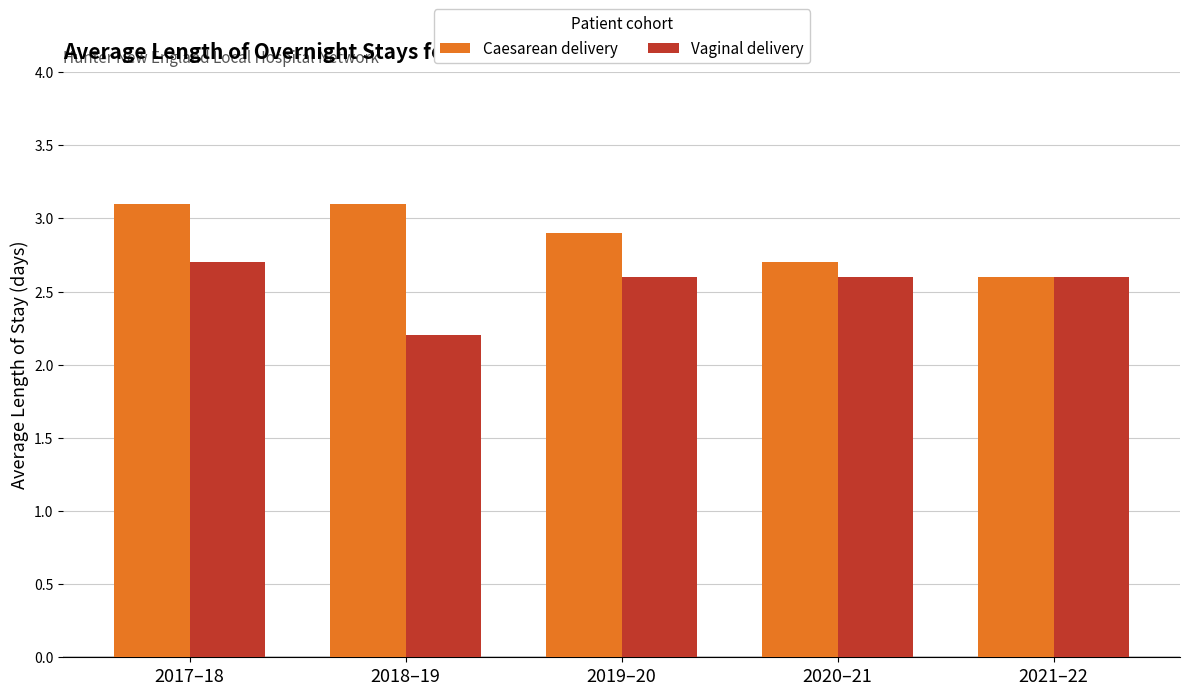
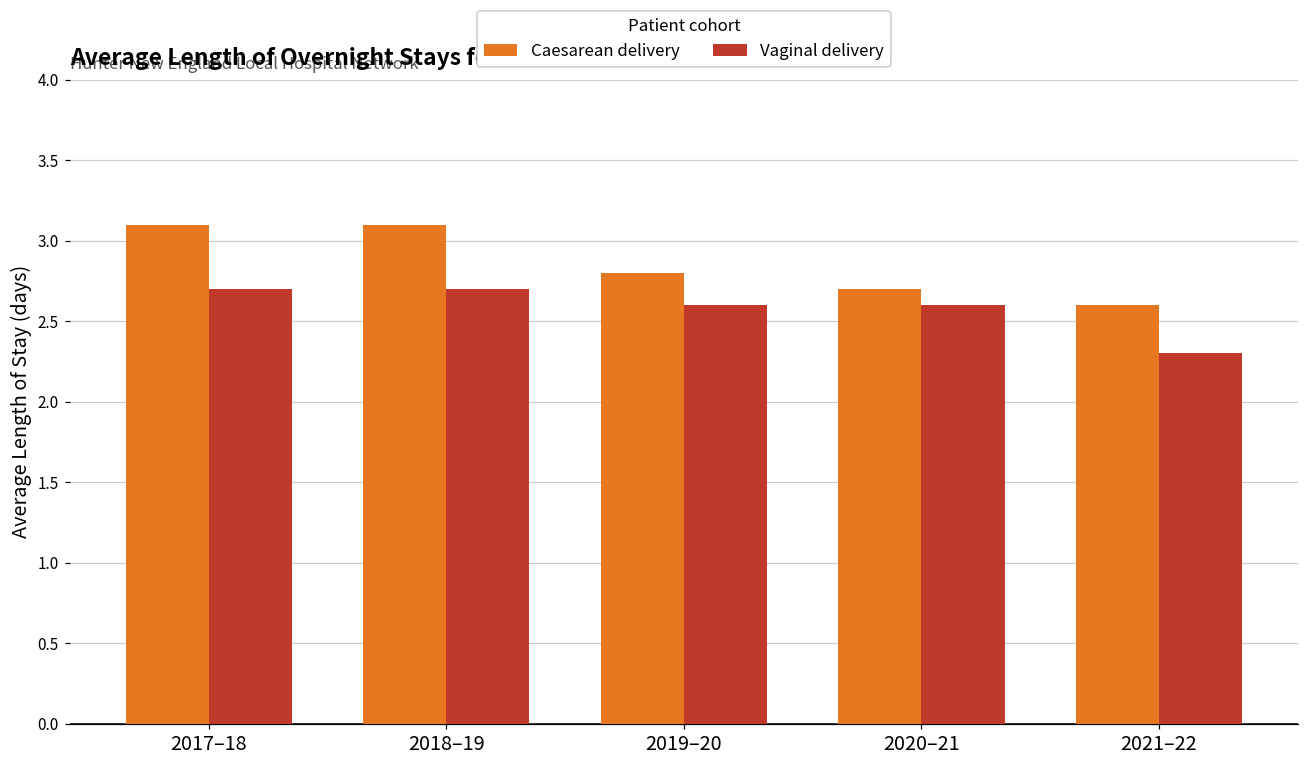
Vaginal delivery, 2018–19: 2.2 -> 2.7
Caesarean delivery, 2019–20: 2.9 -> 2.8
Vaginal delivery, 2021–22: 2.6 -> 2.3
